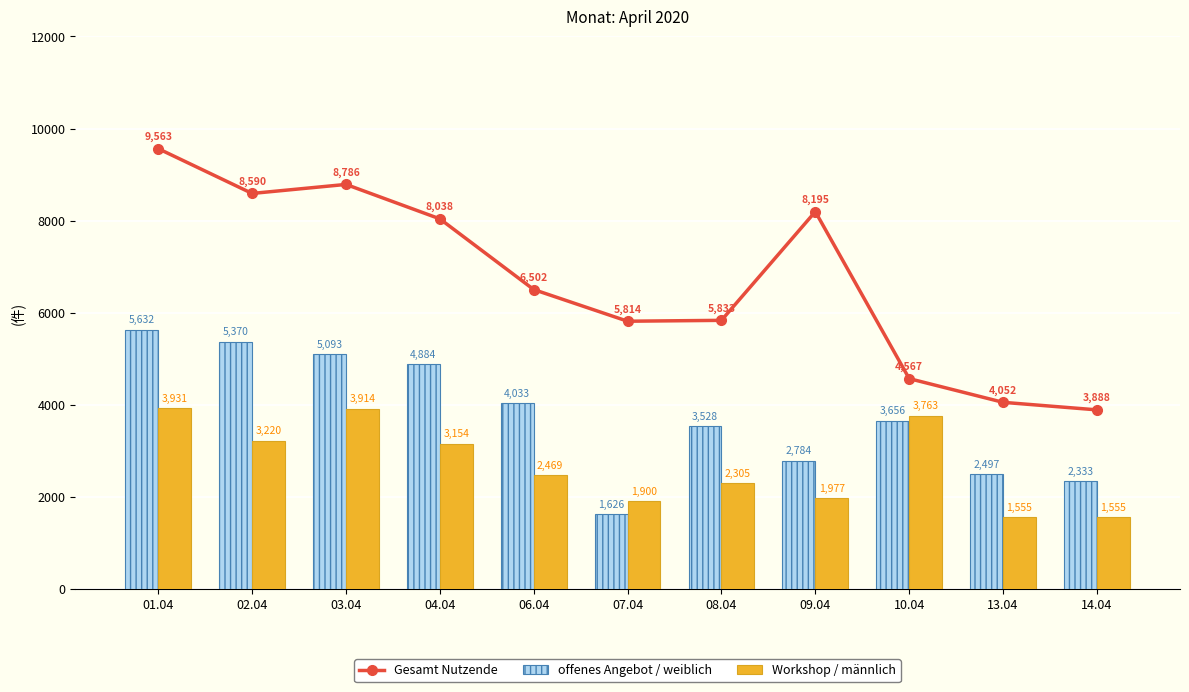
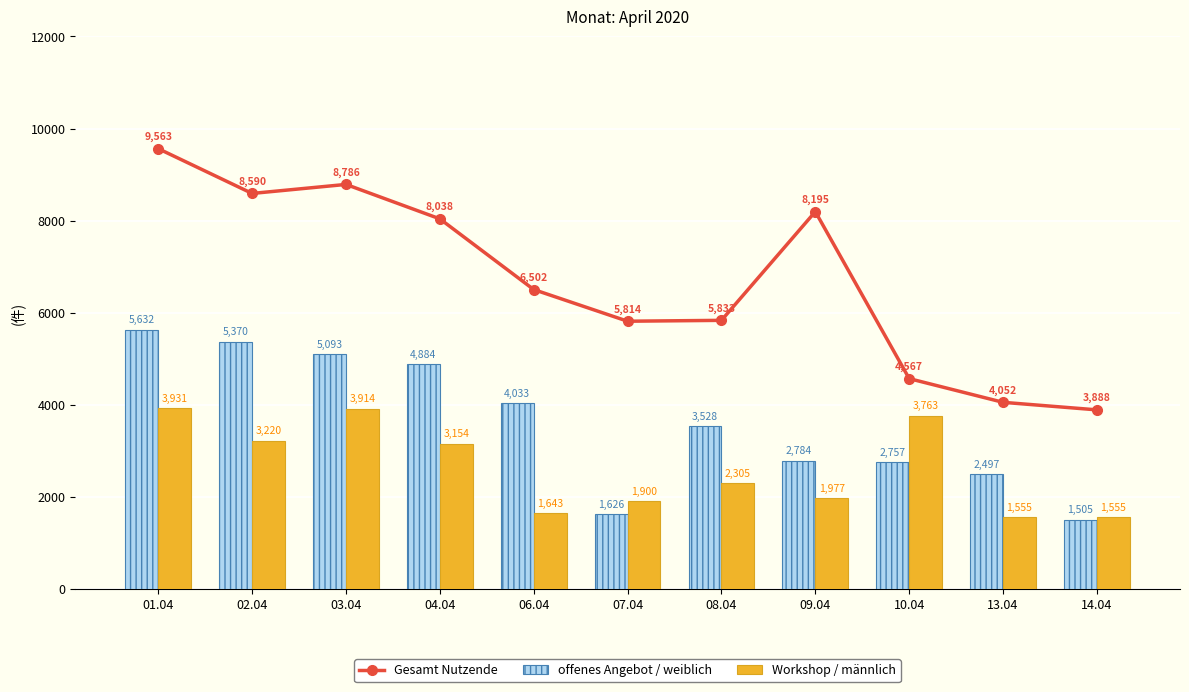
Workshop / männlich, 06.04: 2,469 -> 1,643
offenes Angebot / weiblich, 10.04: 3,656 -> 2,757
offenes Angebot / weiblich, 14.04: 2,333 -> 1,505
